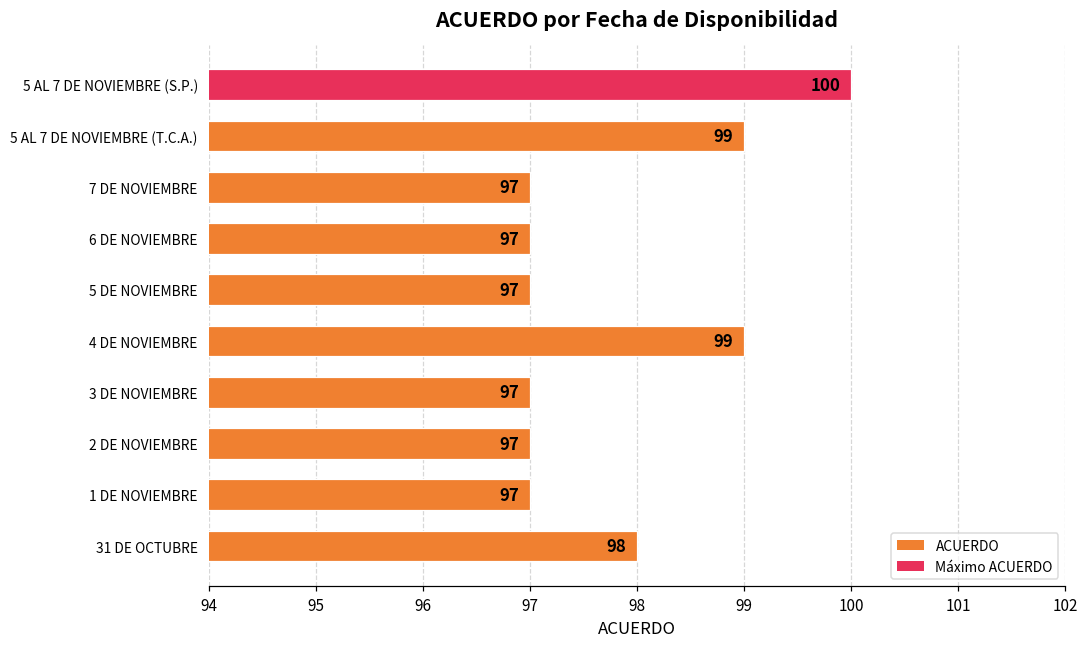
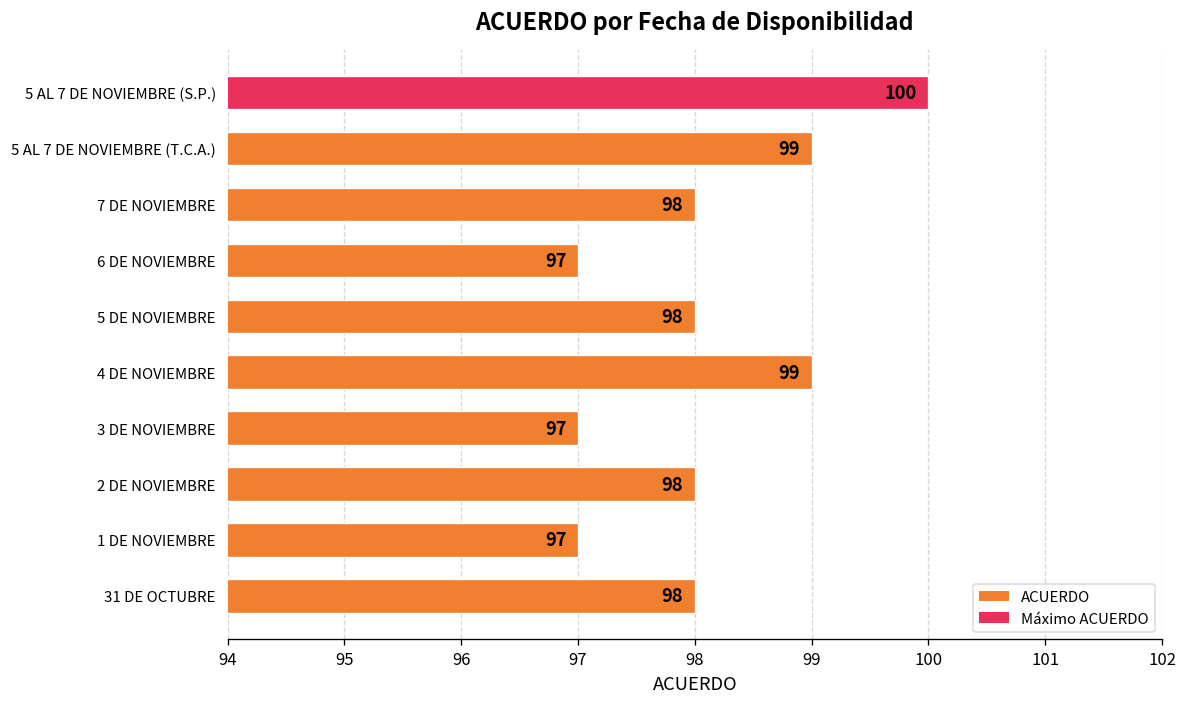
7 DE NOVIEMBRE: 97 -> 98
5 DE NOVIEMBRE: 97 -> 98
2 DE NOVIEMBRE: 97 -> 98
